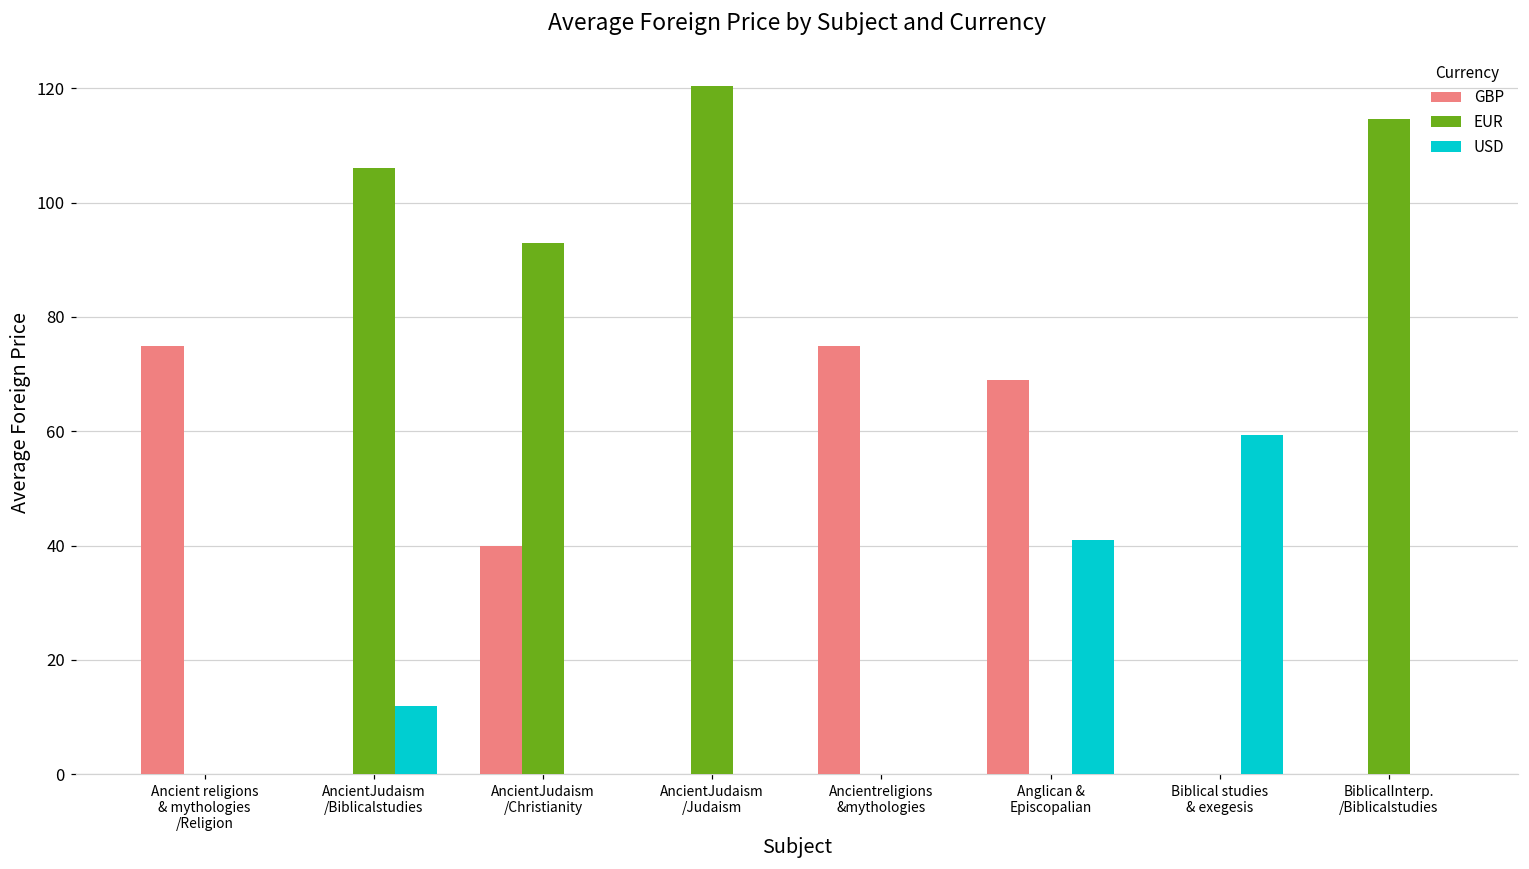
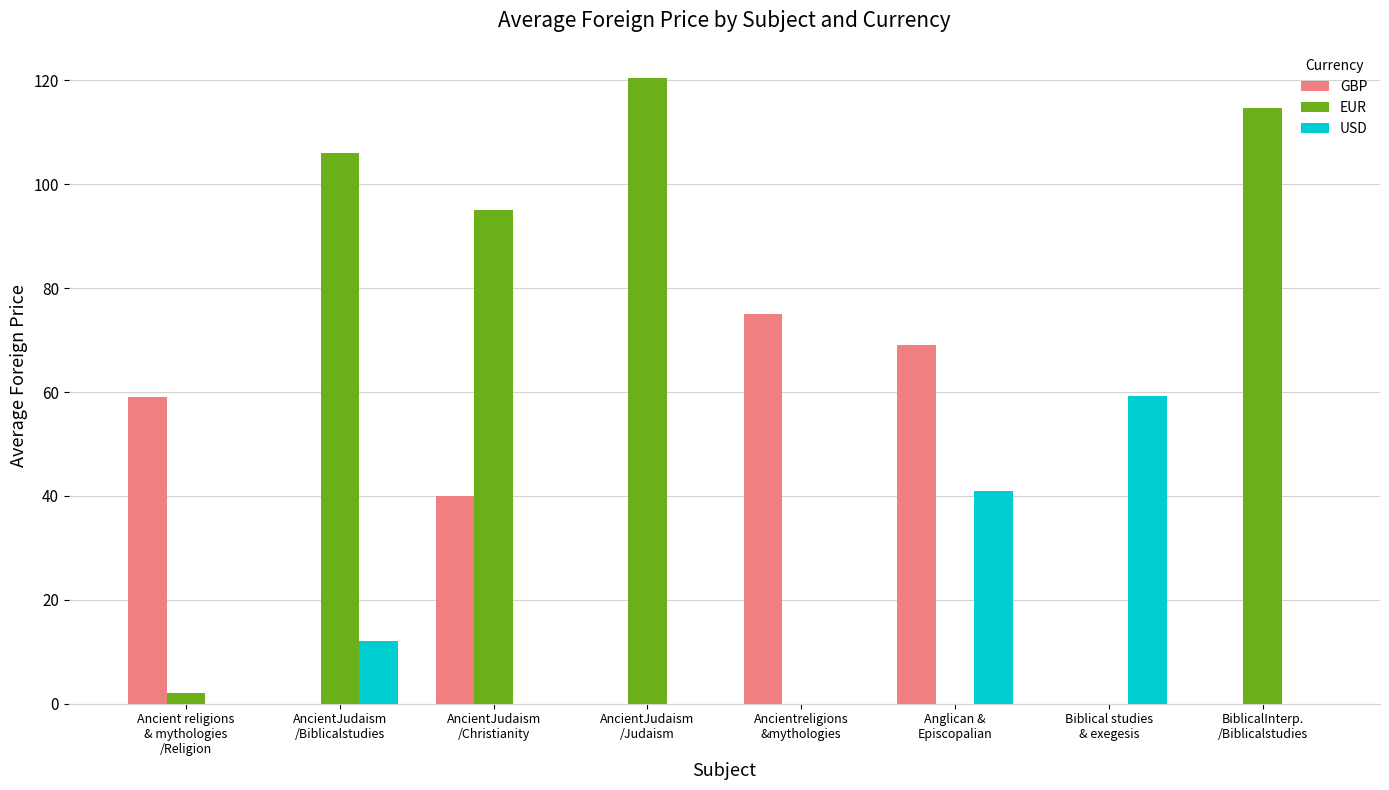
GBP, Ancient religions & mythologies /Religion: 75 -> 59
EUR, Ancient religions & mythologies /Religion: 0 -> 2
EUR, AncientJudaism /Christianity: 93 -> 95
